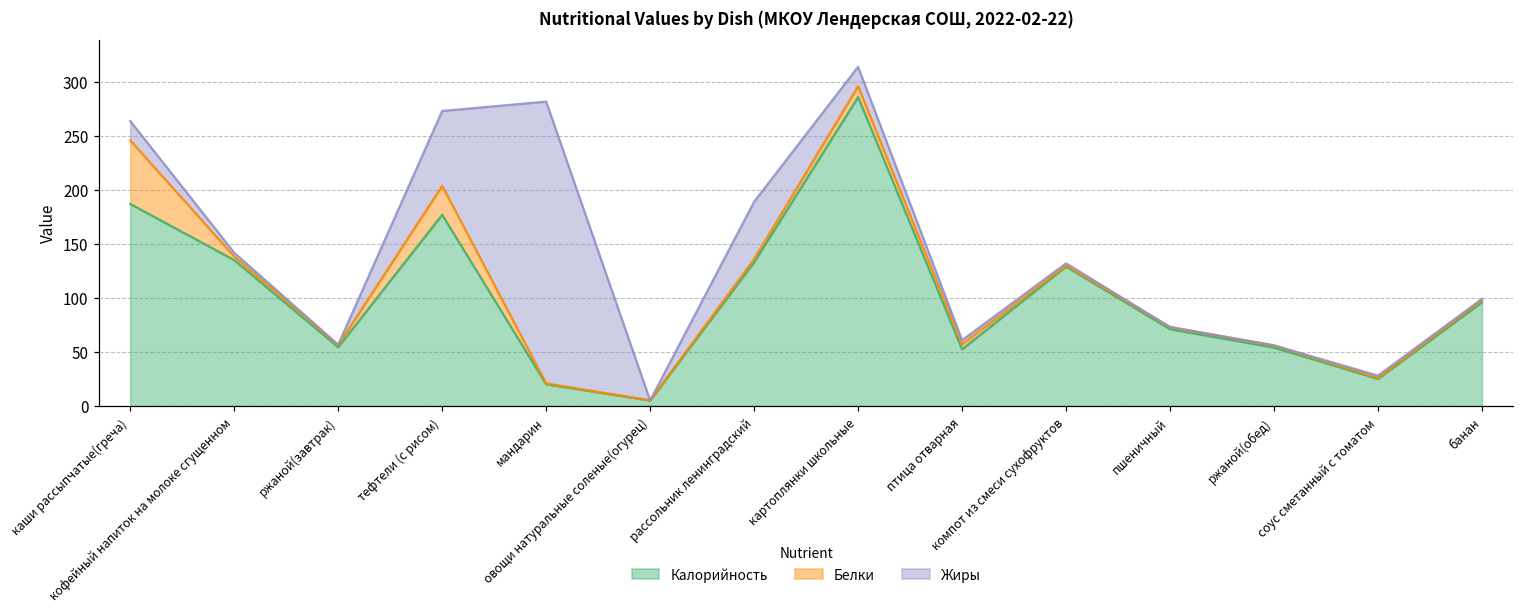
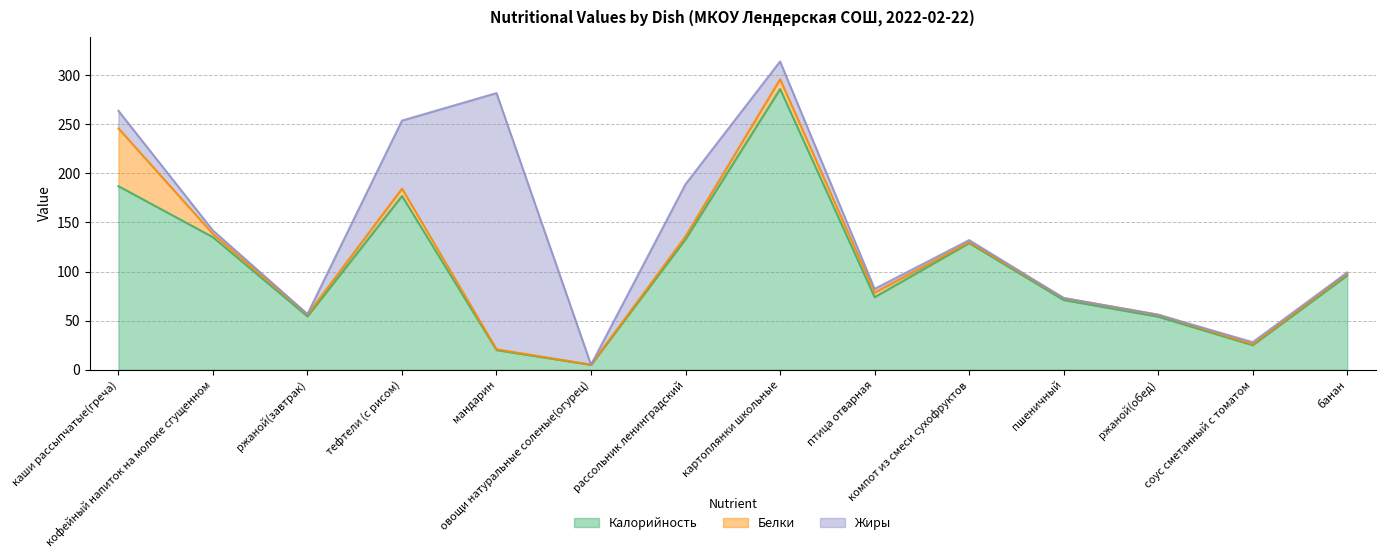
Белки, тефтели (с рисом): 30 -> 10
Калорийность, птица отварная: 50 -> 70
